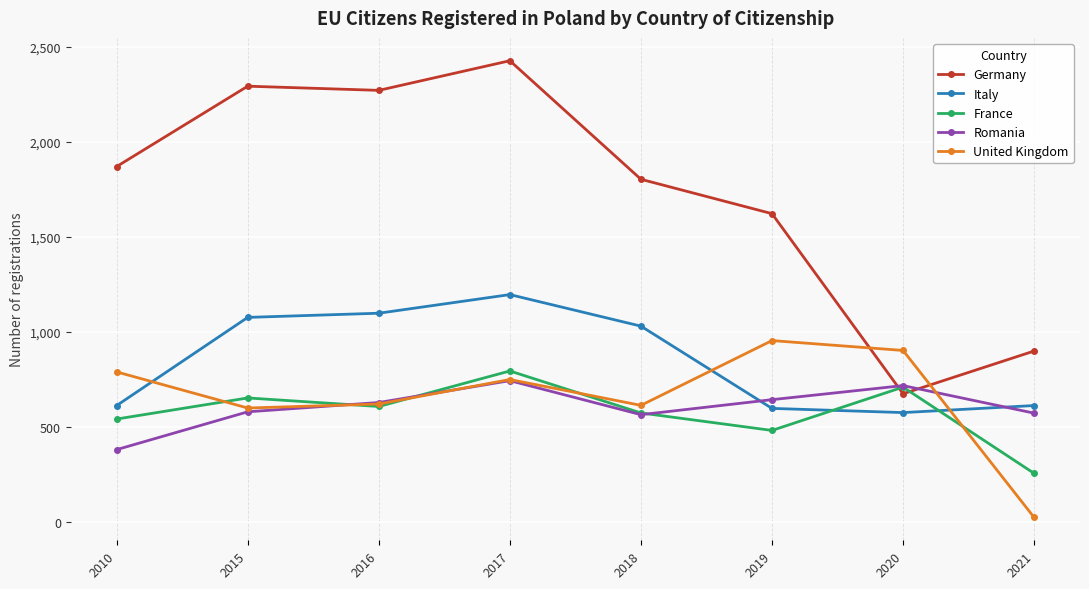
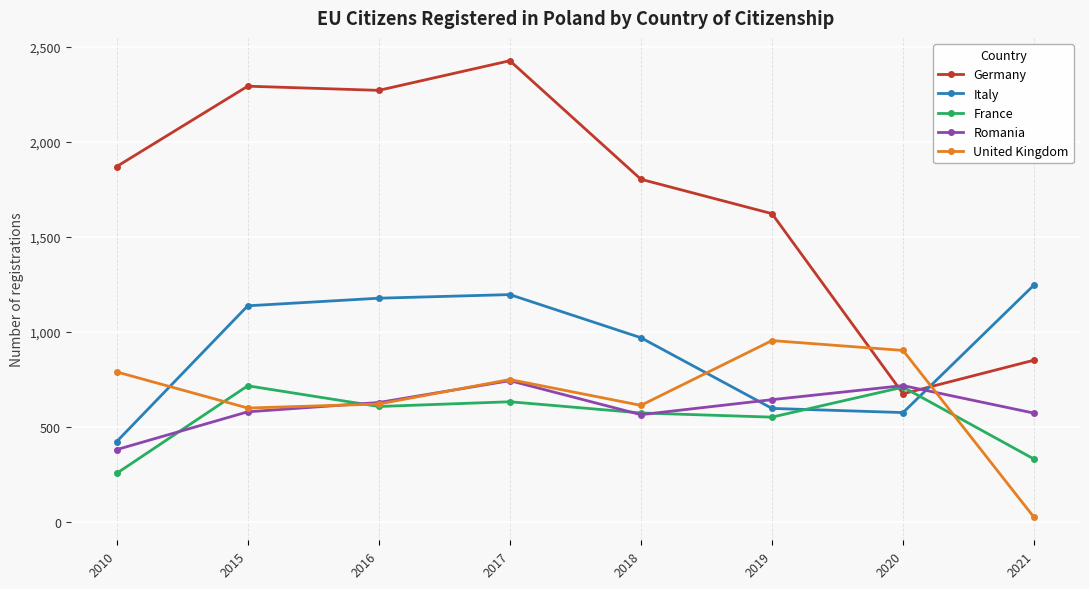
Italy, 2010: 610 -> 420
France, 2010: 540 -> 260
Italy, 2015: 1,080 -> 1,140
France, 2015: 650 -> 720
Italy, 2016: 1,100 -> 1,180
France, 2017: 790 -> 630
Italy, 2018: 1,030 -> 970
France, 2019: 480 -> 550
Germany, 2021: 900 -> 850
Italy, 2021: 610 -> 1,250
France, 2021: 260 -> 330
